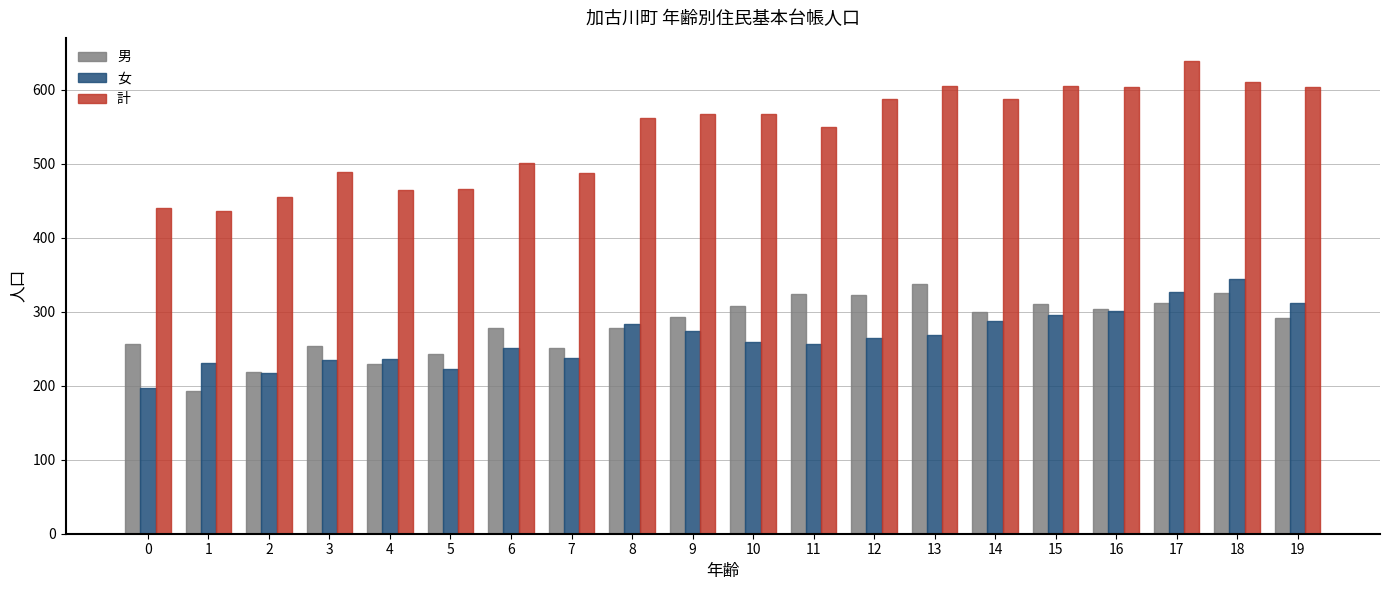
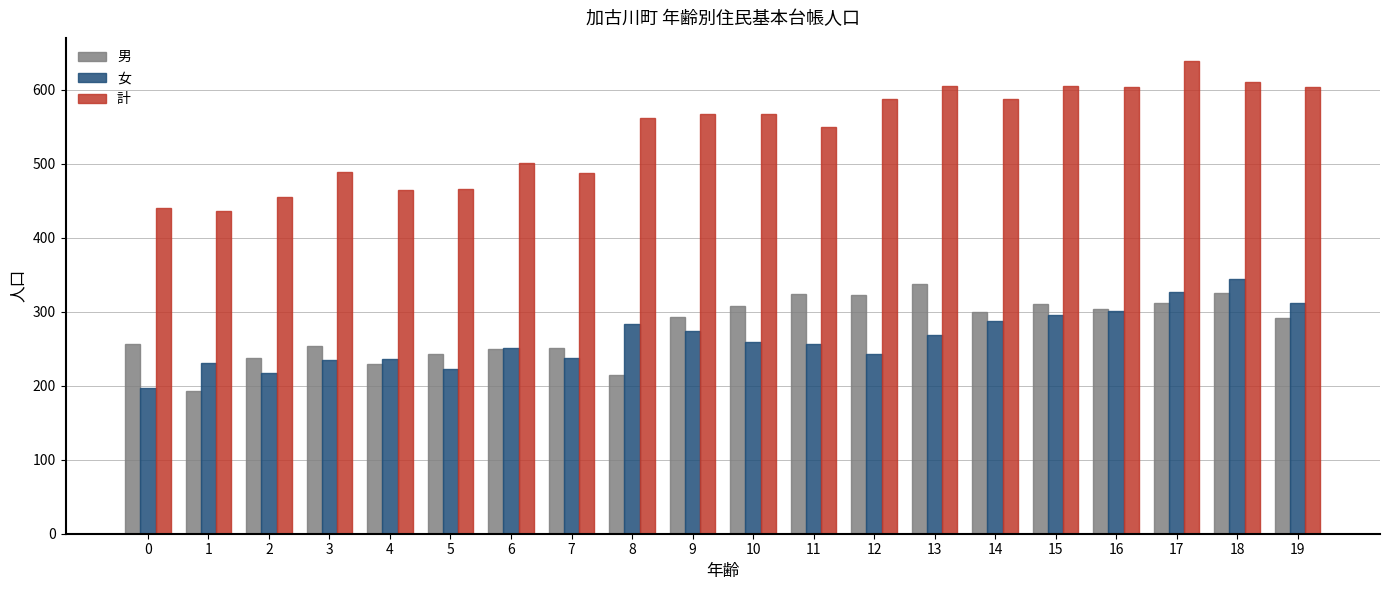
男, 2: 220 -> 240
男, 6: 280 -> 250
男, 8: 280 -> 220
女, 12: 270 -> 240
